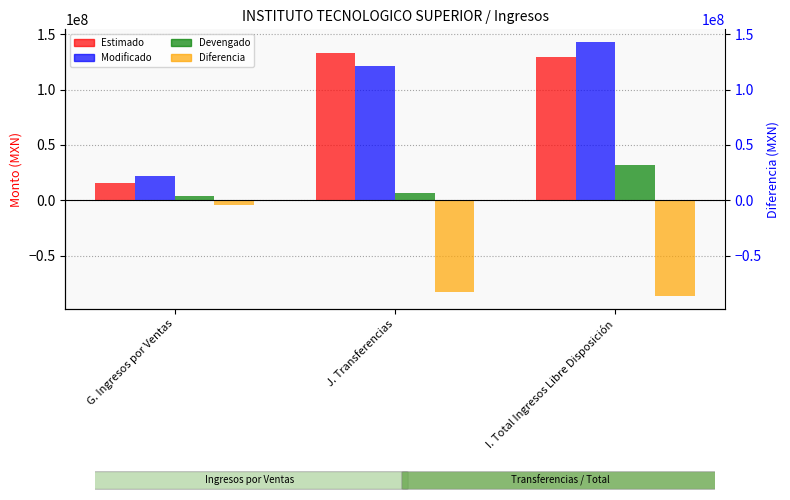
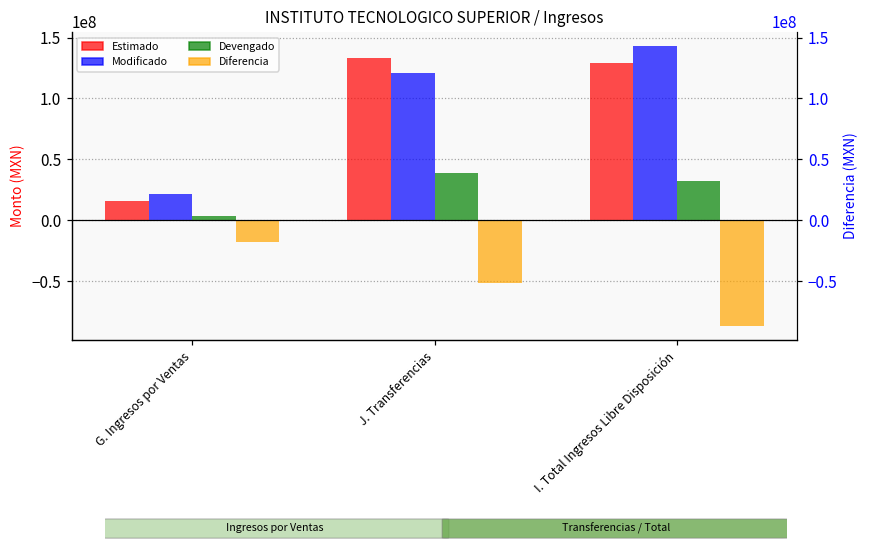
Diferencia, G. Ingresos por Ventas: -4000000 -> -18000000
Devengado, J. Transferencias: 6000000 -> 39000000
Diferencia, J. Transferencias: -82000000 -> -51000000
